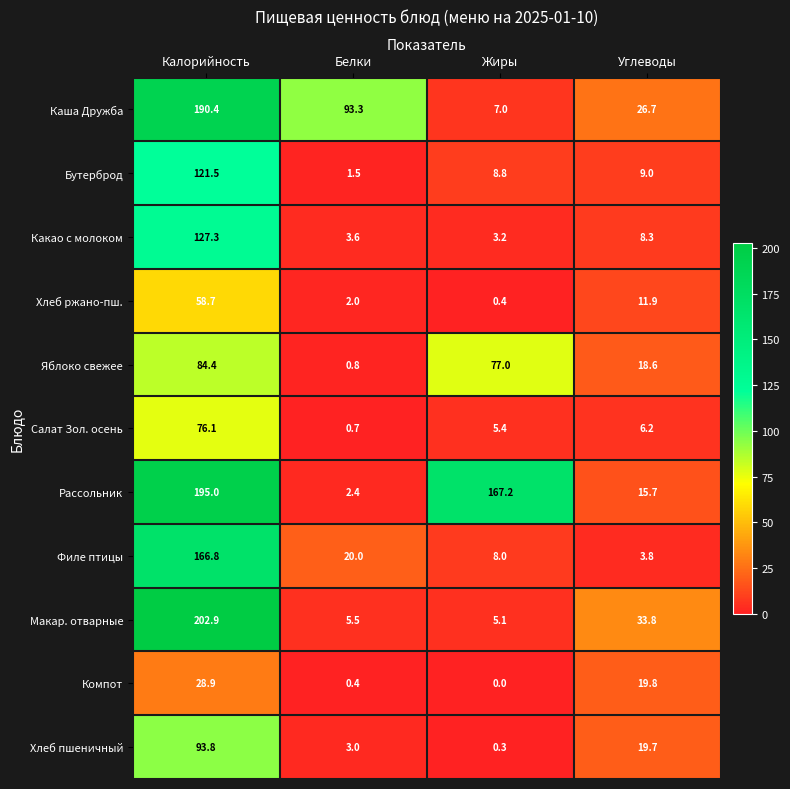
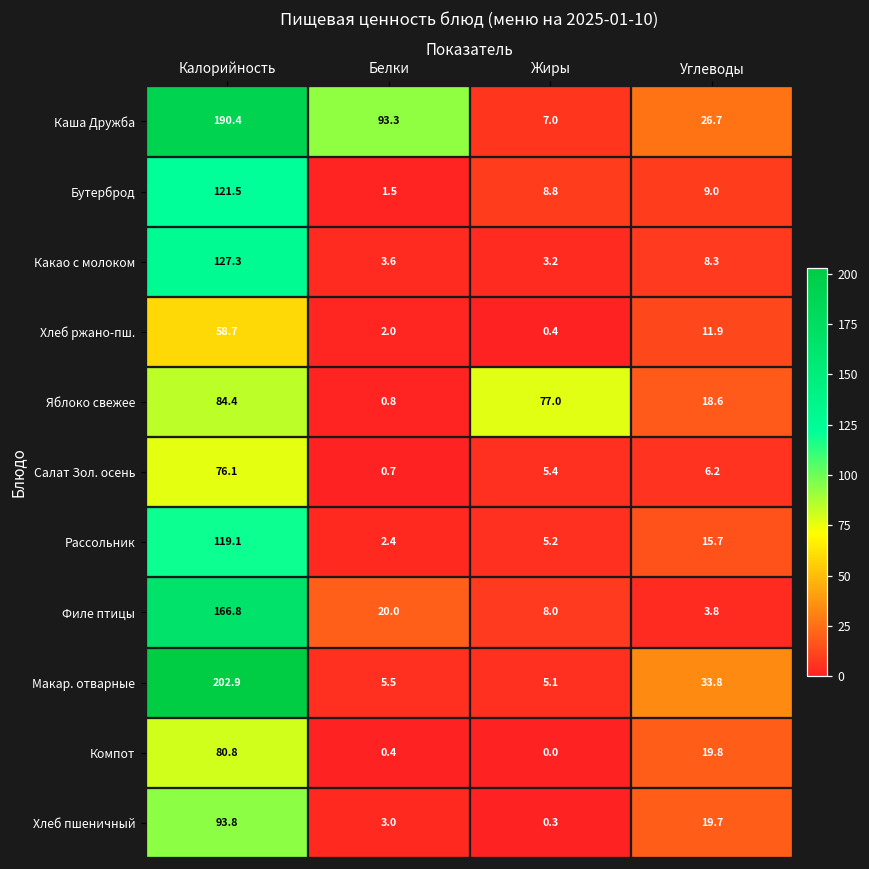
Рассольник, Калорийность: 195.0 -> 119.1
Рассольник, Жиры: 167.2 -> 5.2
Компот, Калорийность: 28.9 -> 80.8
